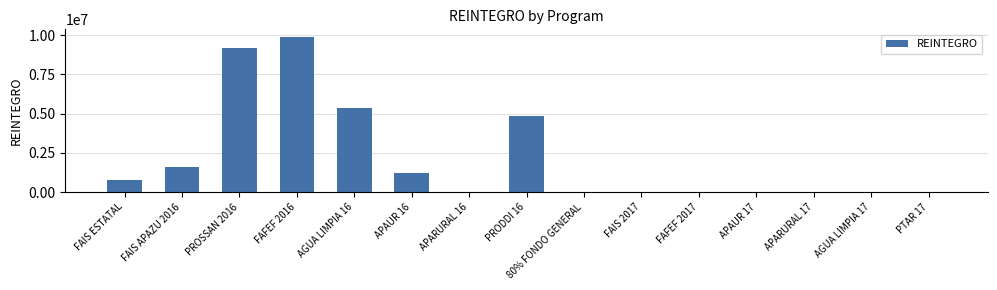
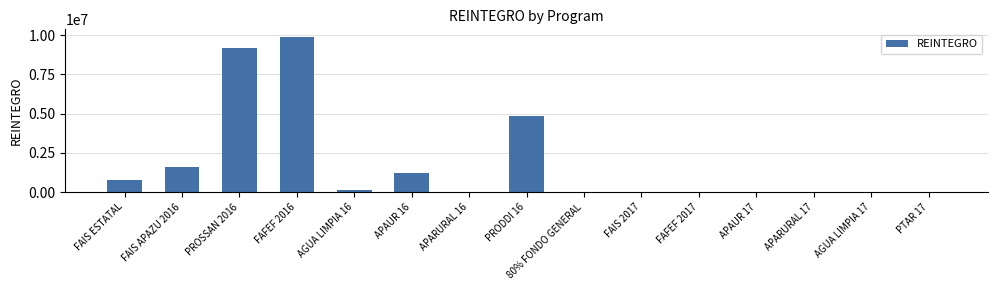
AGUA LIMPIA 16: 5300000 -> 100000
